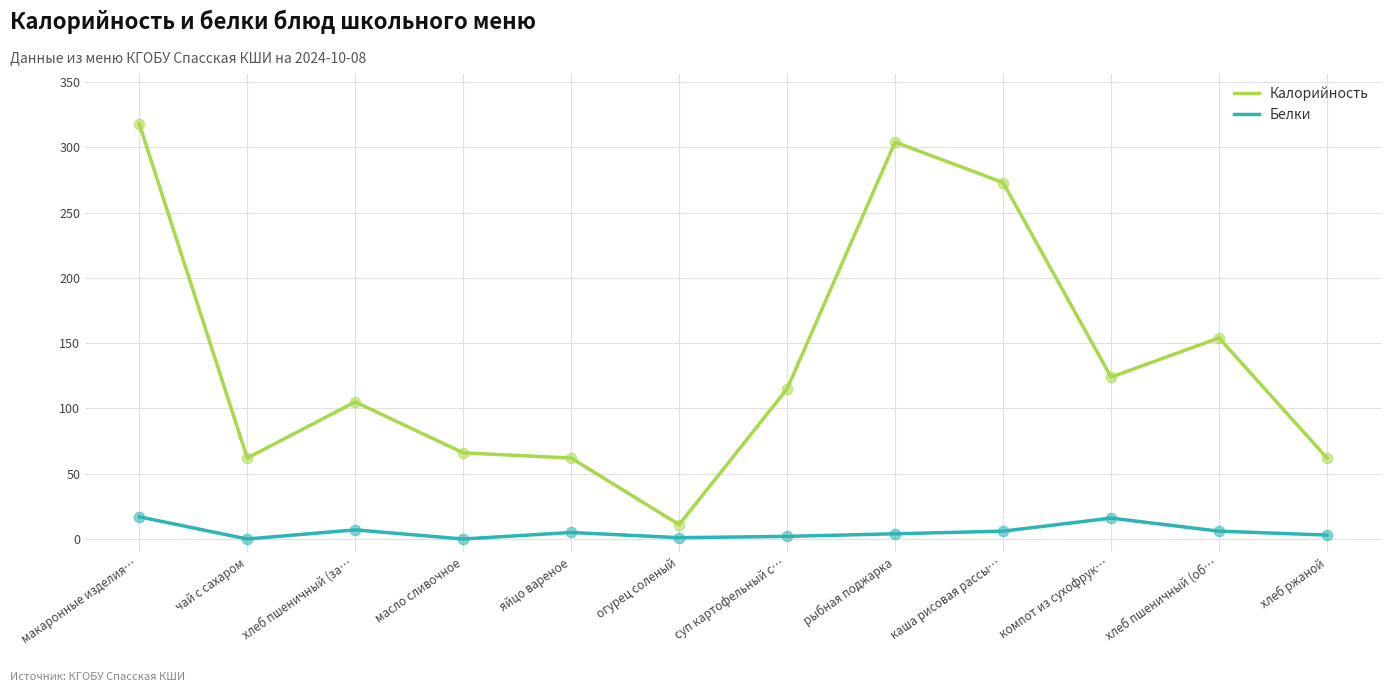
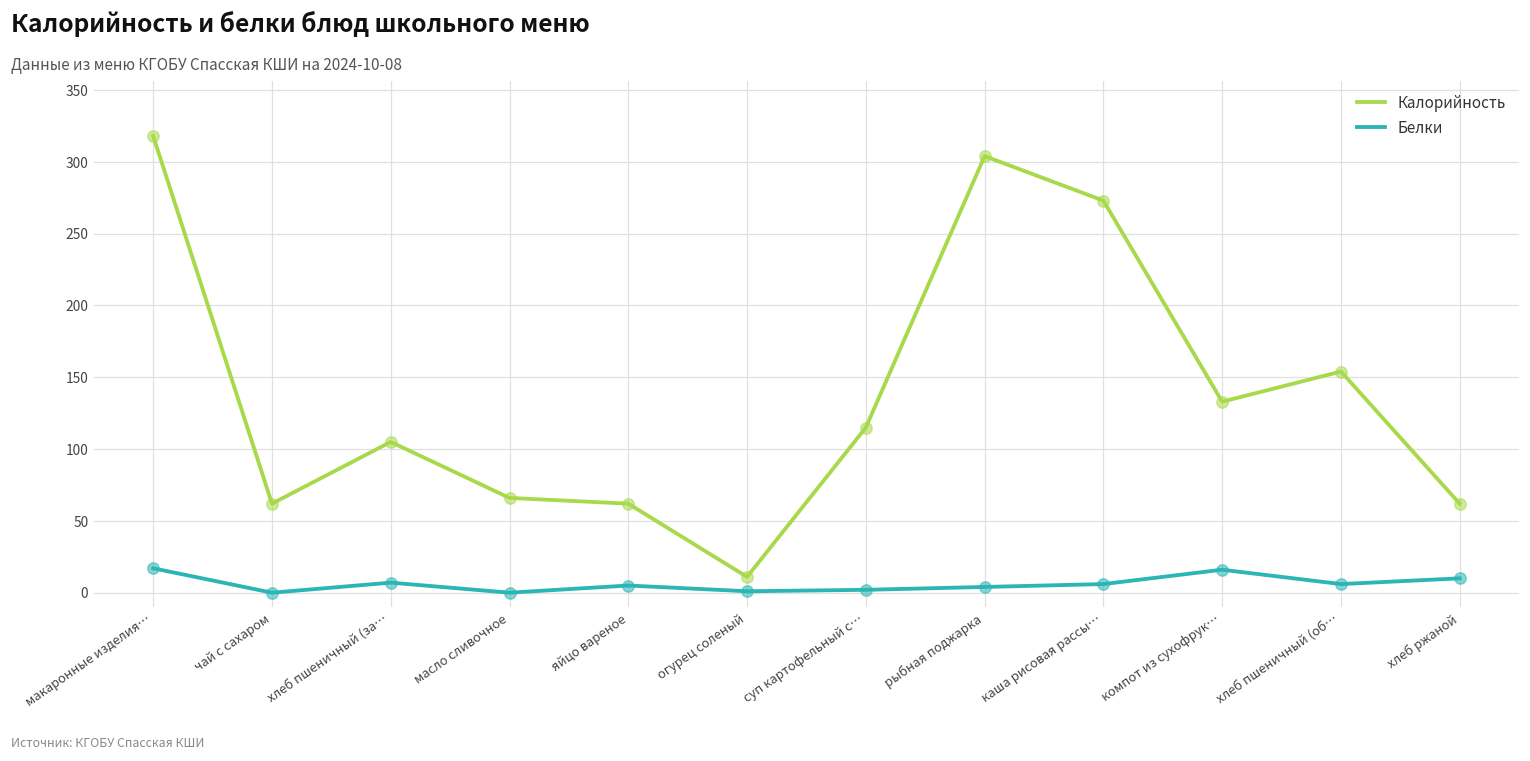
Калорийность, компот из сухофрук…: 124 -> 133
Белки, хлеб ржаной: 3 -> 10
